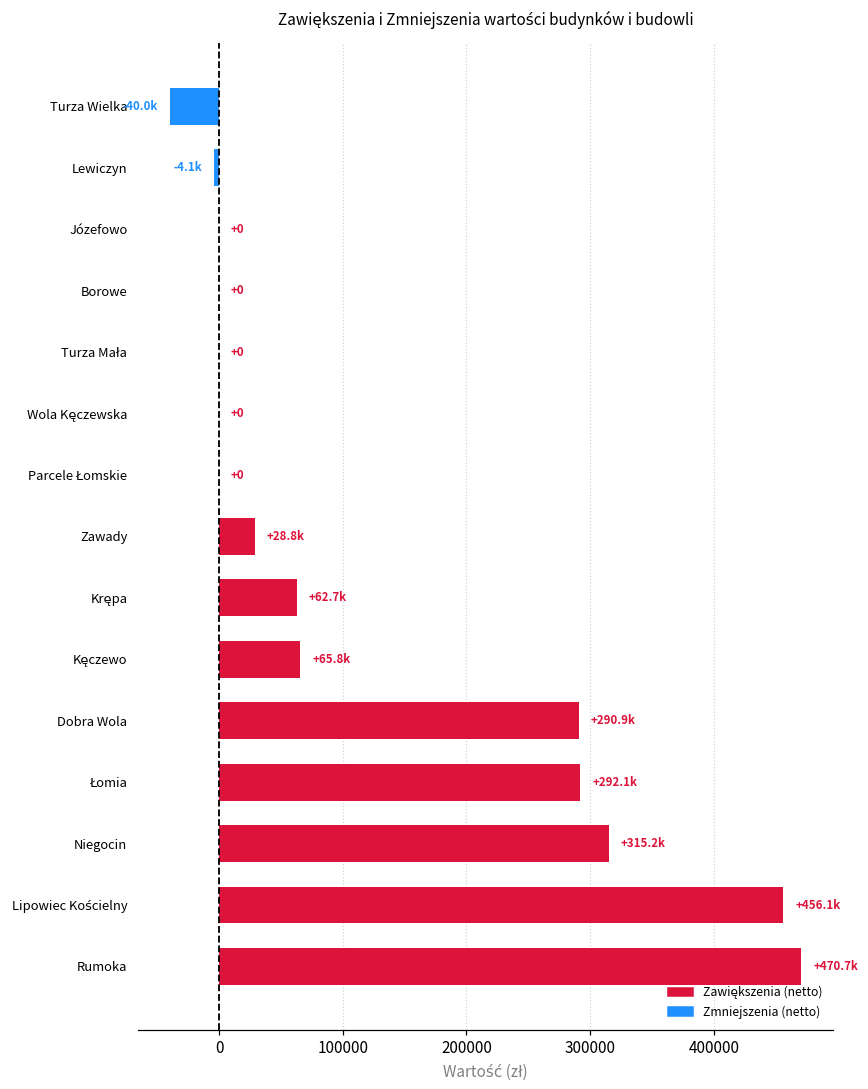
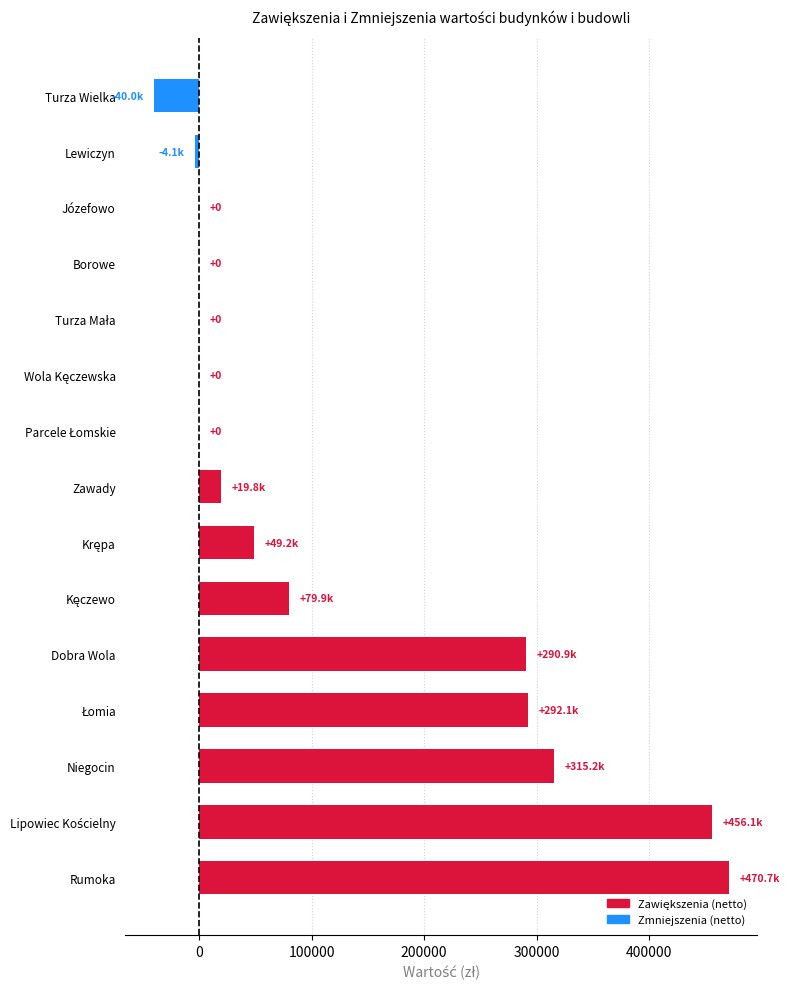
Zawady: +28.8k -> +19.8k
Krępa: +62.7k -> +49.2k
Kęczewo: +65.8k -> +79.9k
